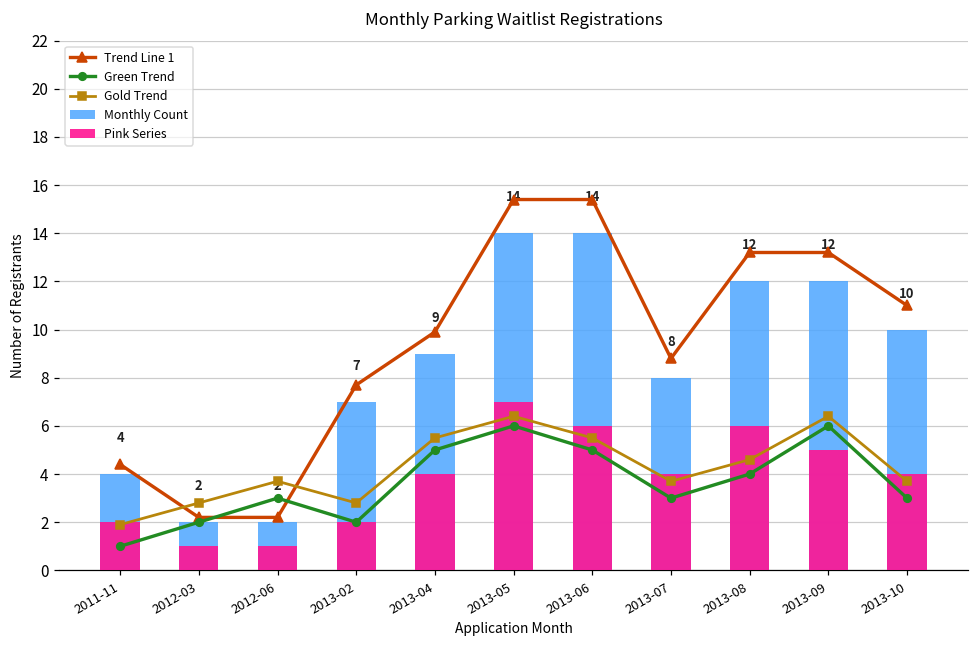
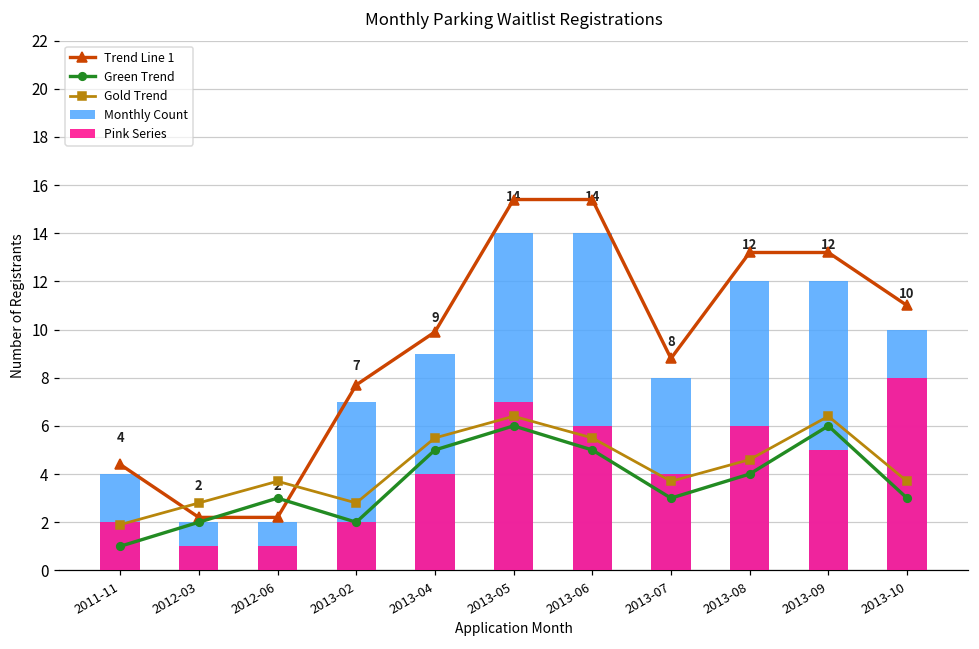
Pink Series, 2013-10: 4 -> 8
